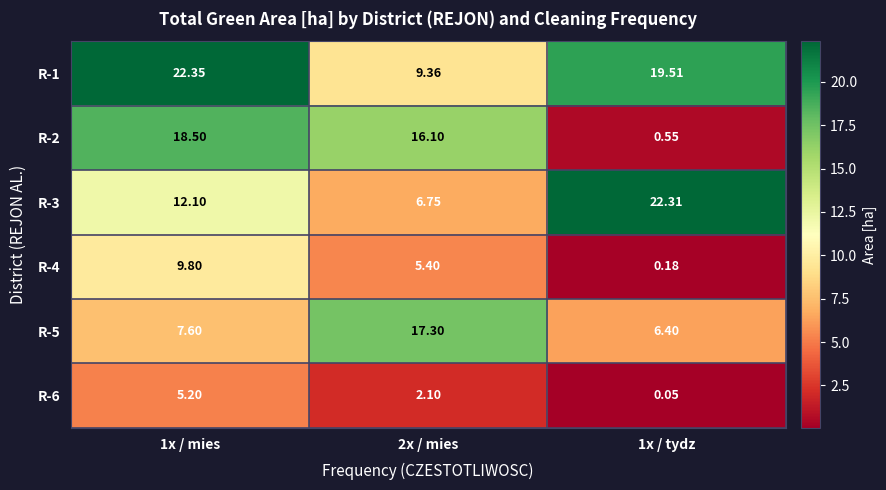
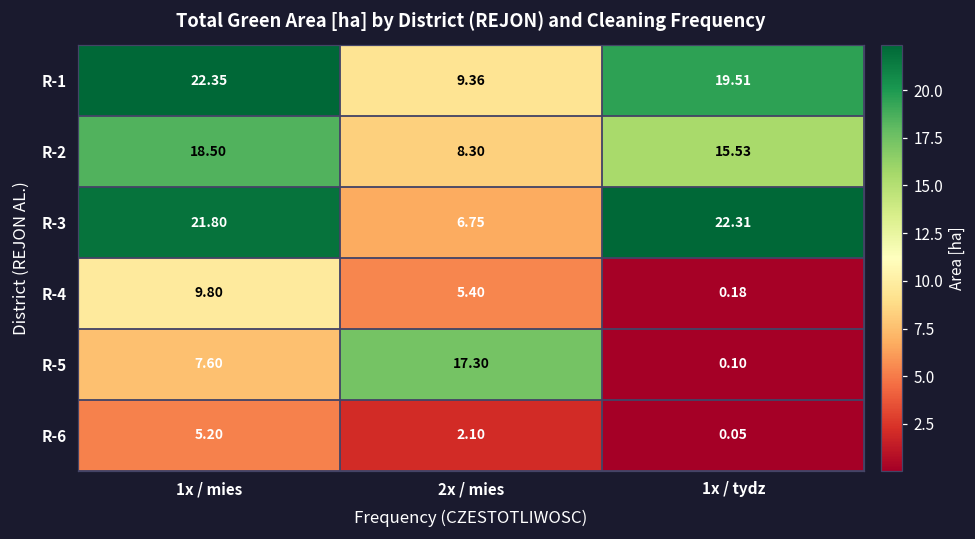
R-2, 2x / mies: 16.10 -> 8.30
R-2, 1x / tydz: 0.55 -> 15.53
R-3, 1x / mies: 12.10 -> 21.80
R-5, 1x / tydz: 6.40 -> 0.10
